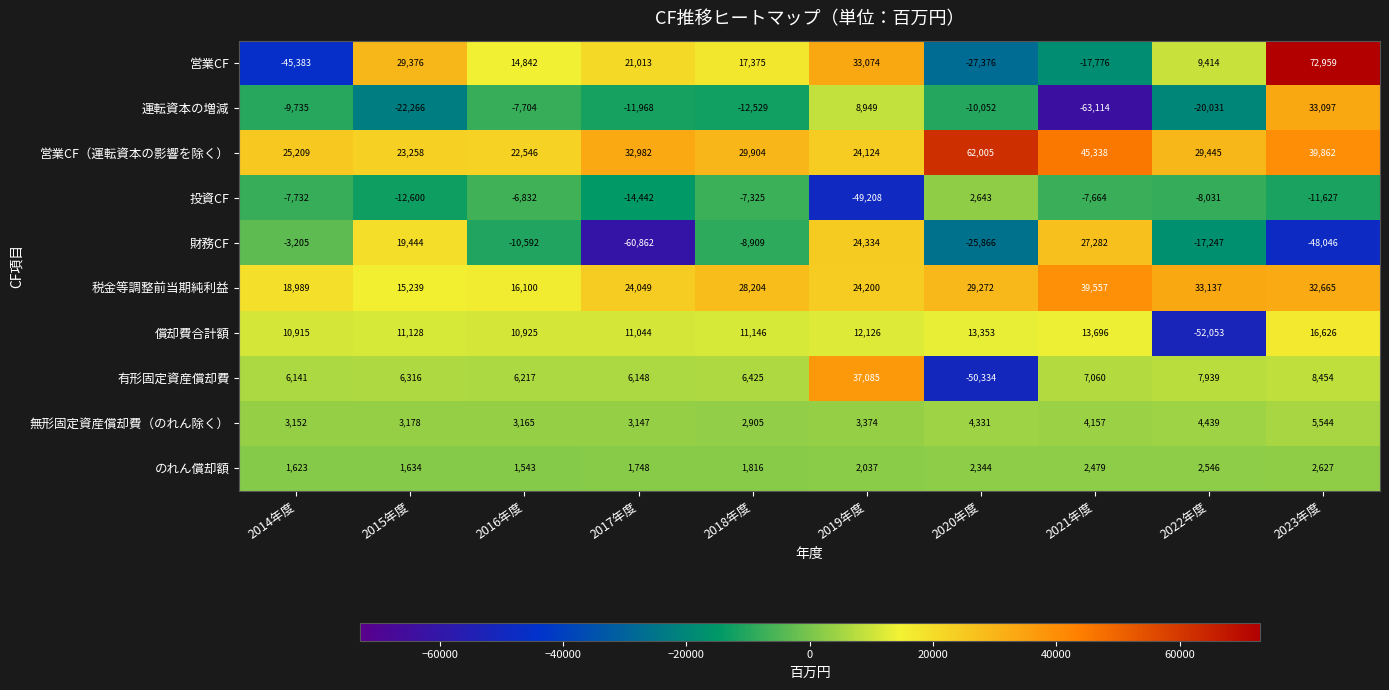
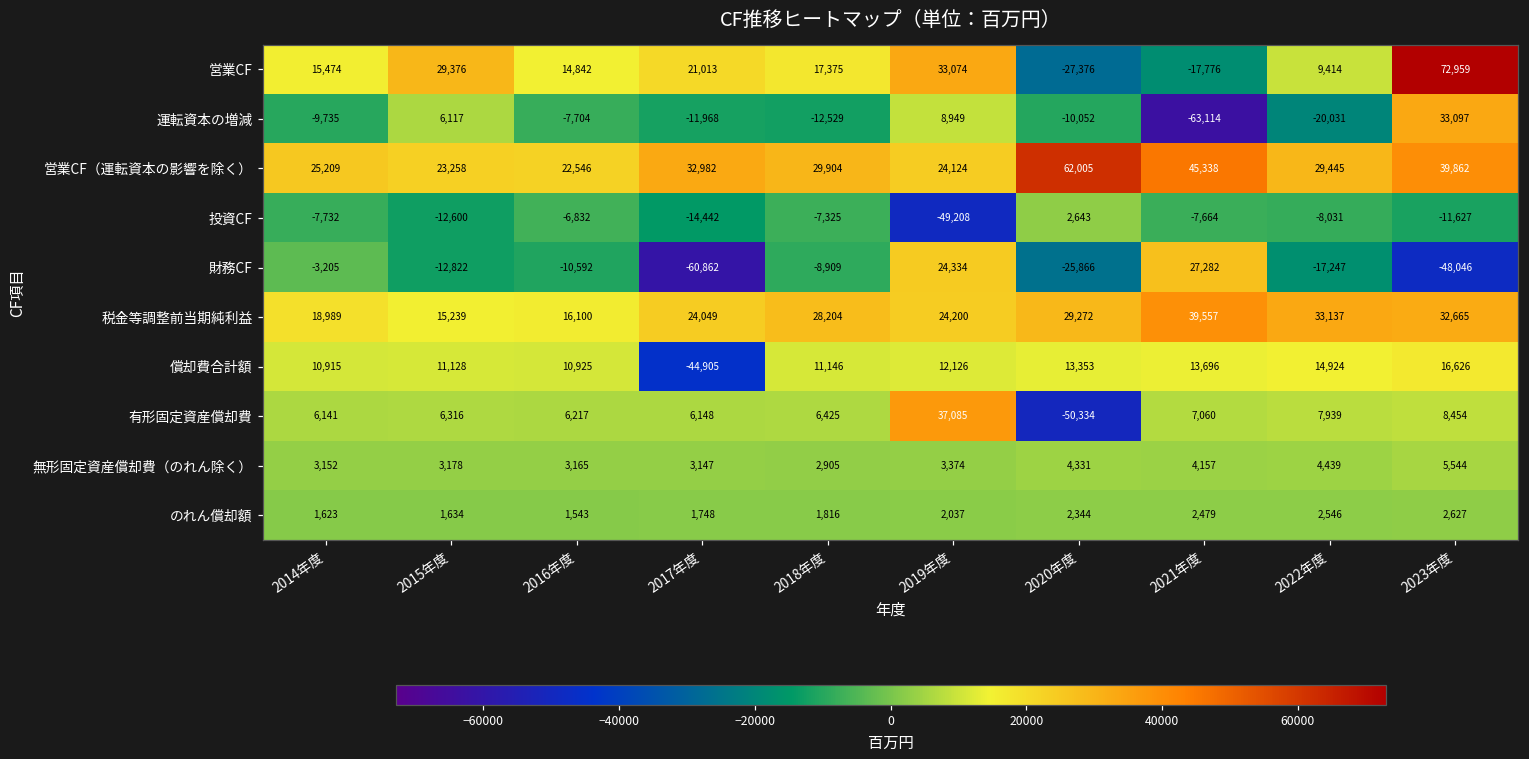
営業CF, 2014年度: -45,383 -> 15,474
運転資本の増減, 2015年度: -22,266 -> 6,117
財務CF, 2015年度: 19,444 -> -12,822
償却費合計額, 2017年度: 11,044 -> -44,905
償却費合計額, 2022年度: -52,053 -> 14,924
